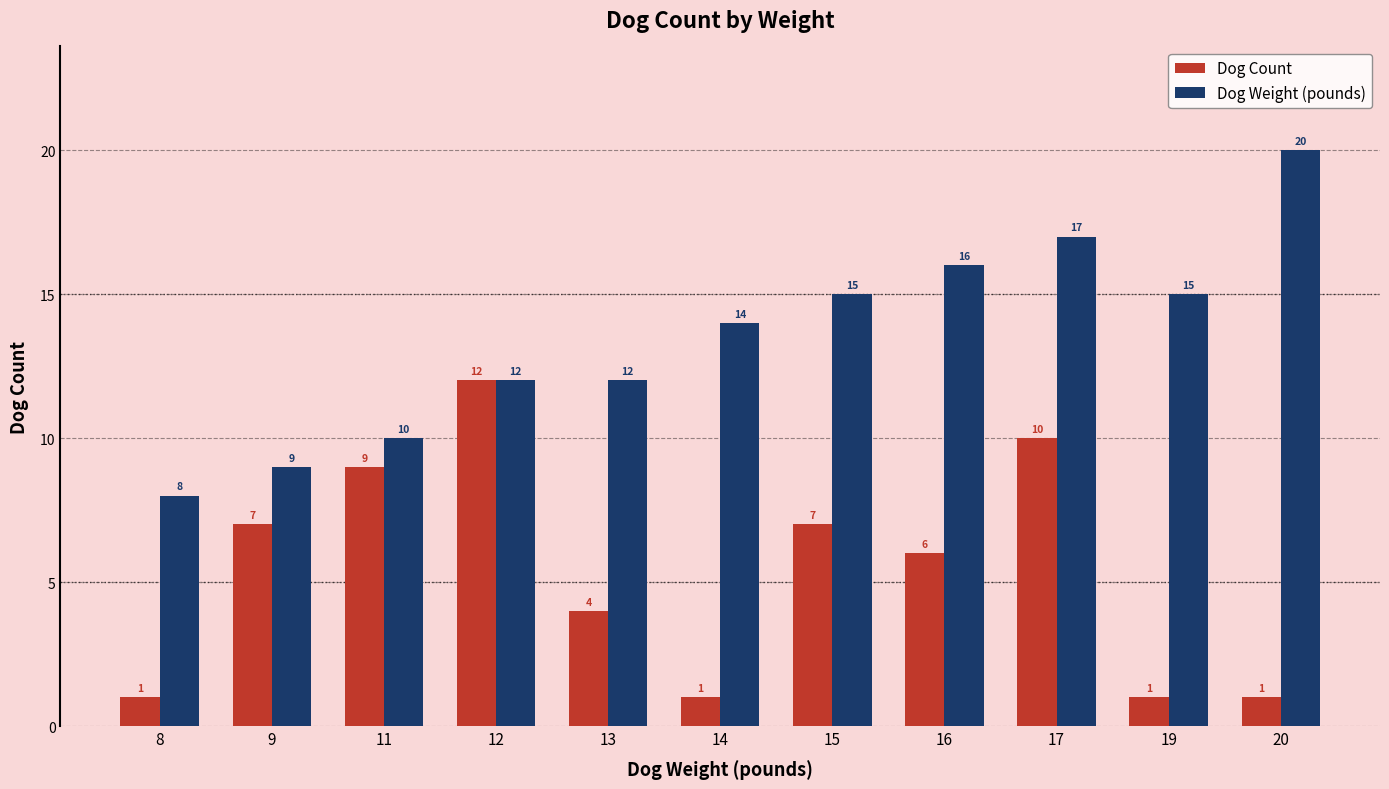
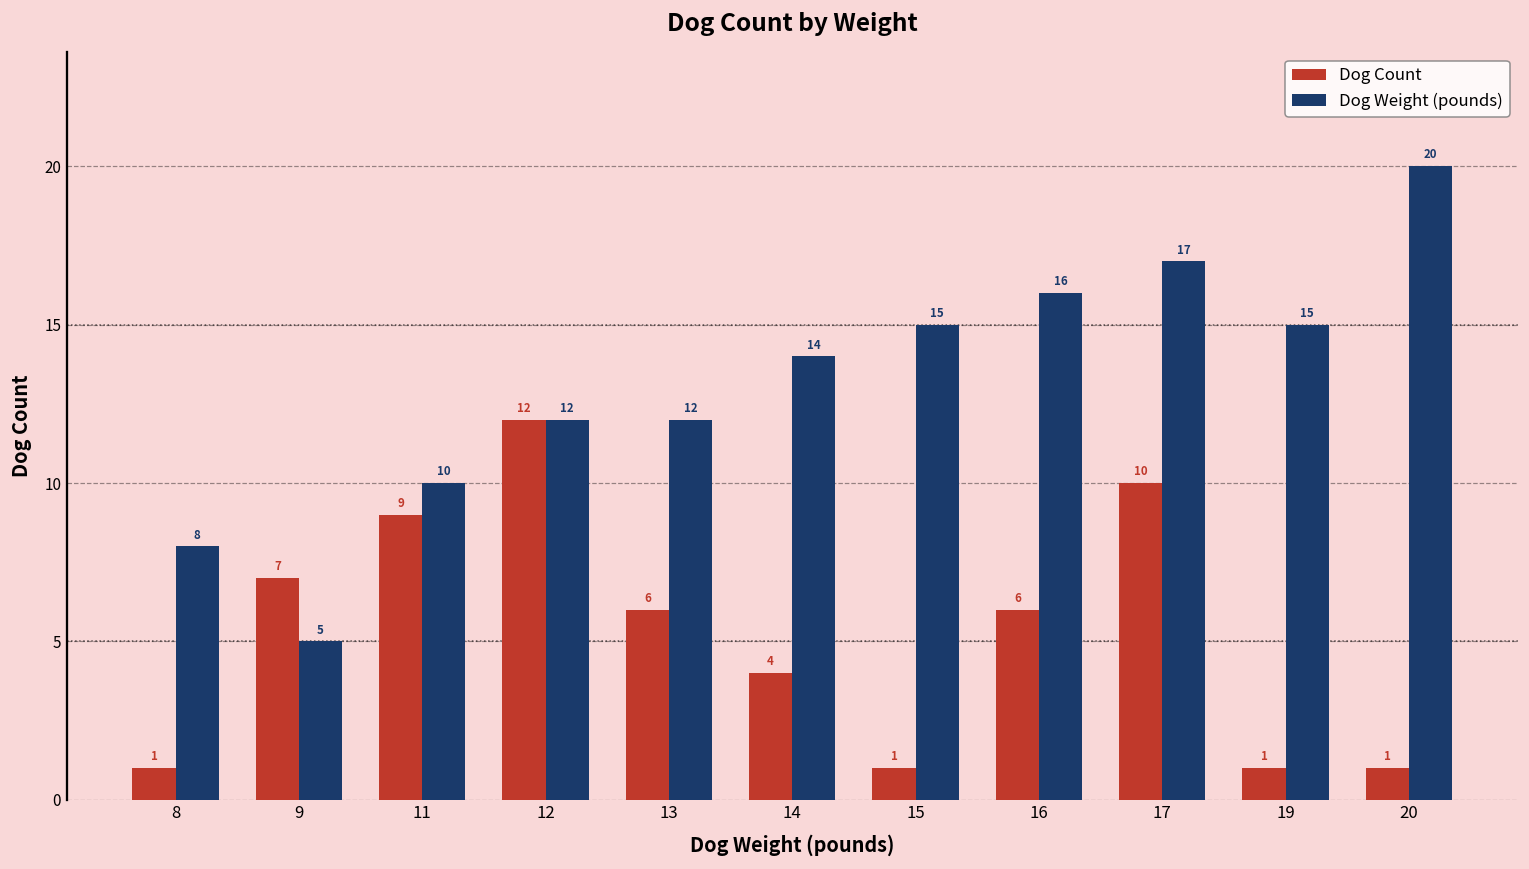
Dog Weight (pounds), 9: 9 -> 5
Dog Count, 13: 4 -> 6
Dog Count, 14: 1 -> 4
Dog Count, 15: 7 -> 1
